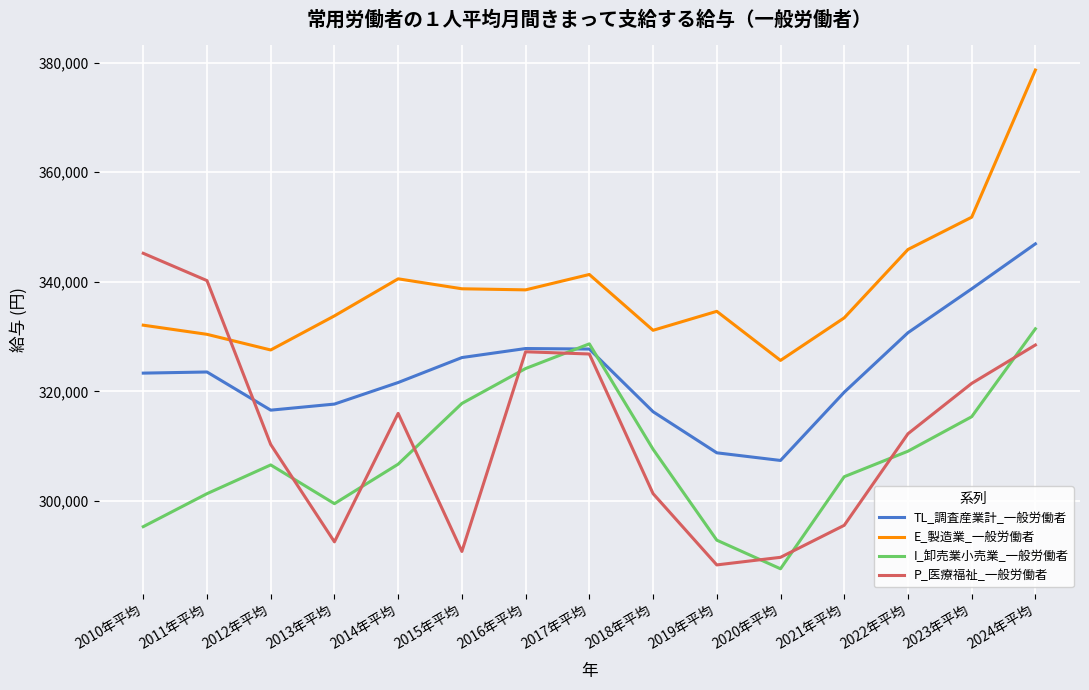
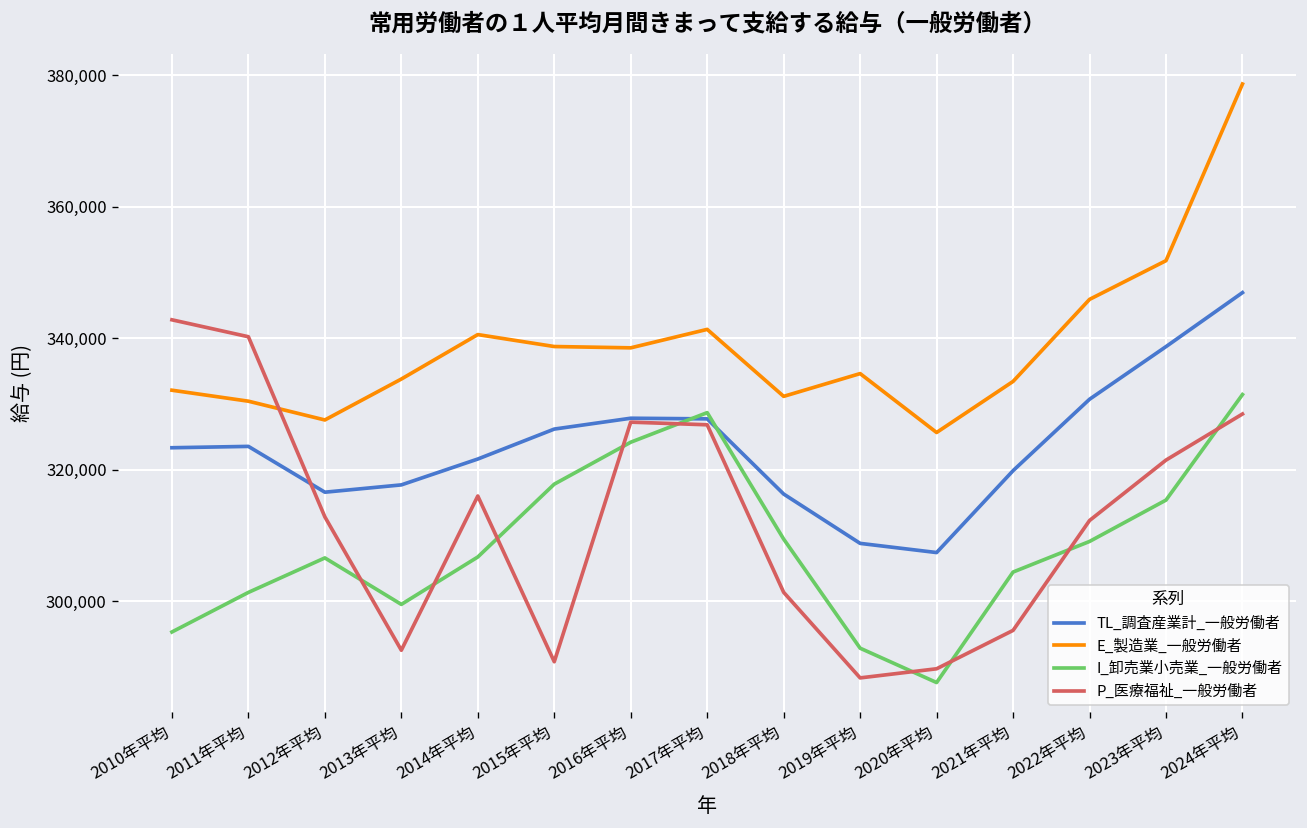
P_医療福祉_一般労働者, 2010年平均: 345,000 -> 343,000
P_医療福祉_一般労働者, 2012年平均: 310,000 -> 313,000
